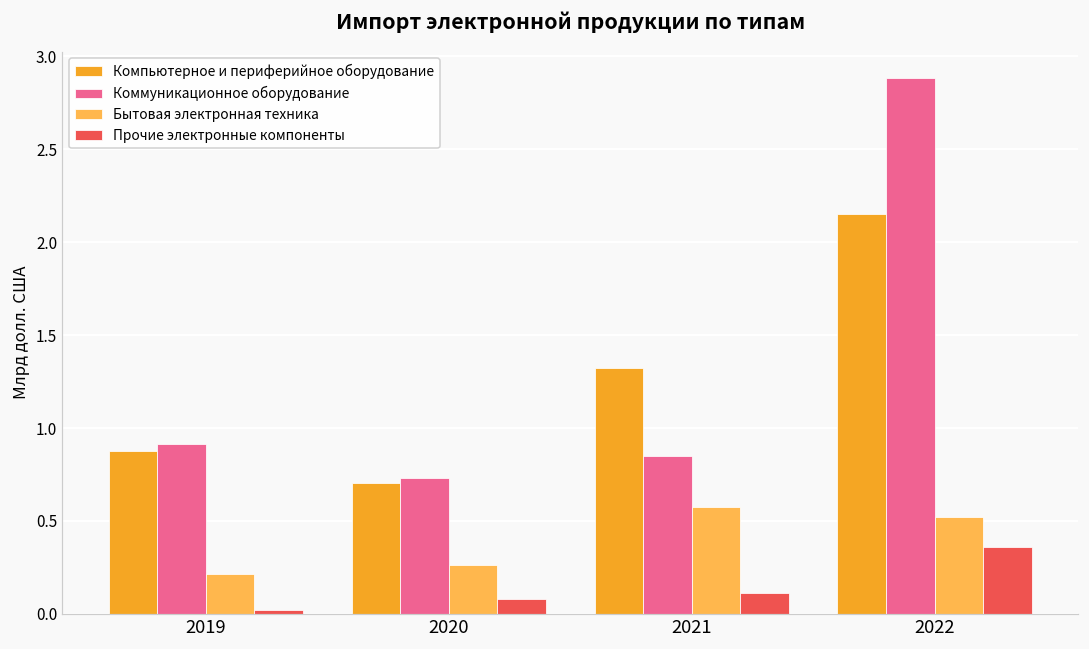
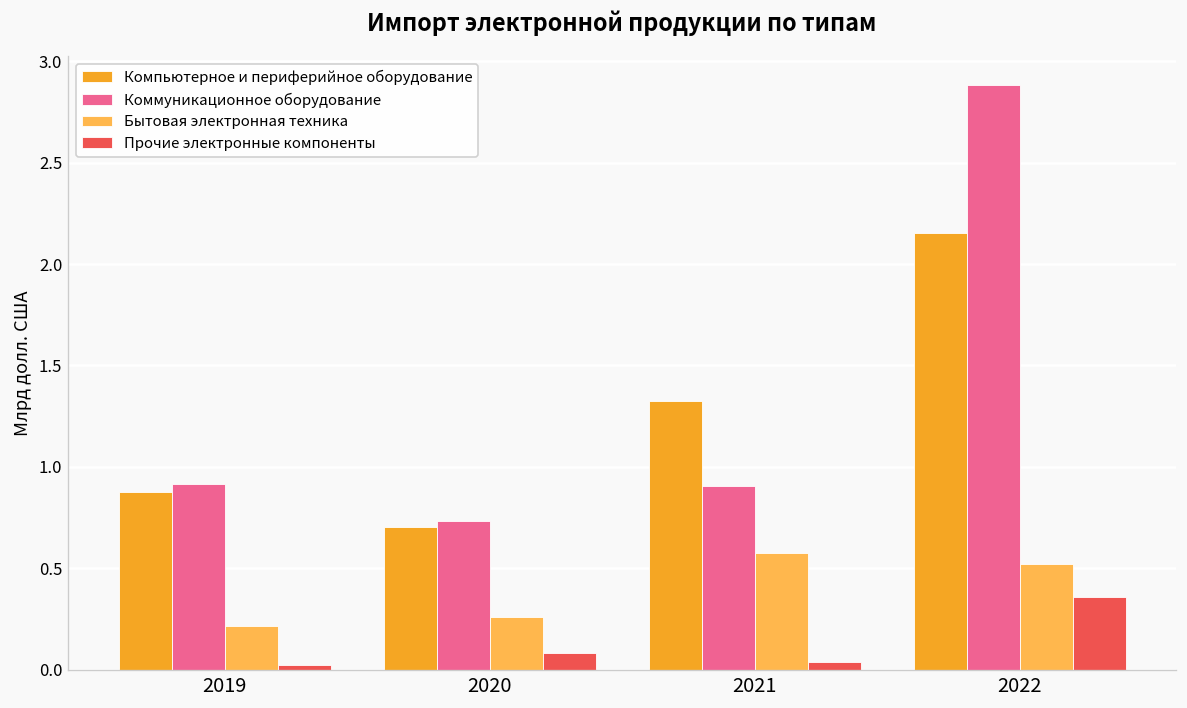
Коммуникационное оборудование, 2021: 0.85 -> 0.91
Прочие электронные компоненты, 2021: 0.11 -> 0.04
